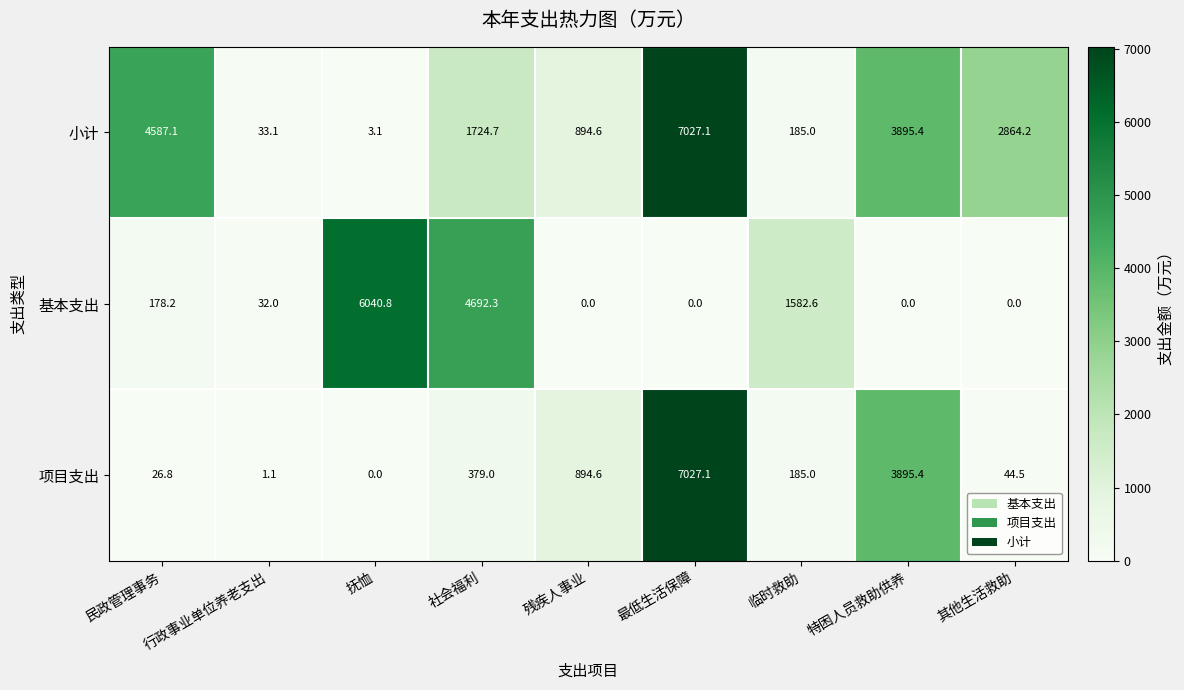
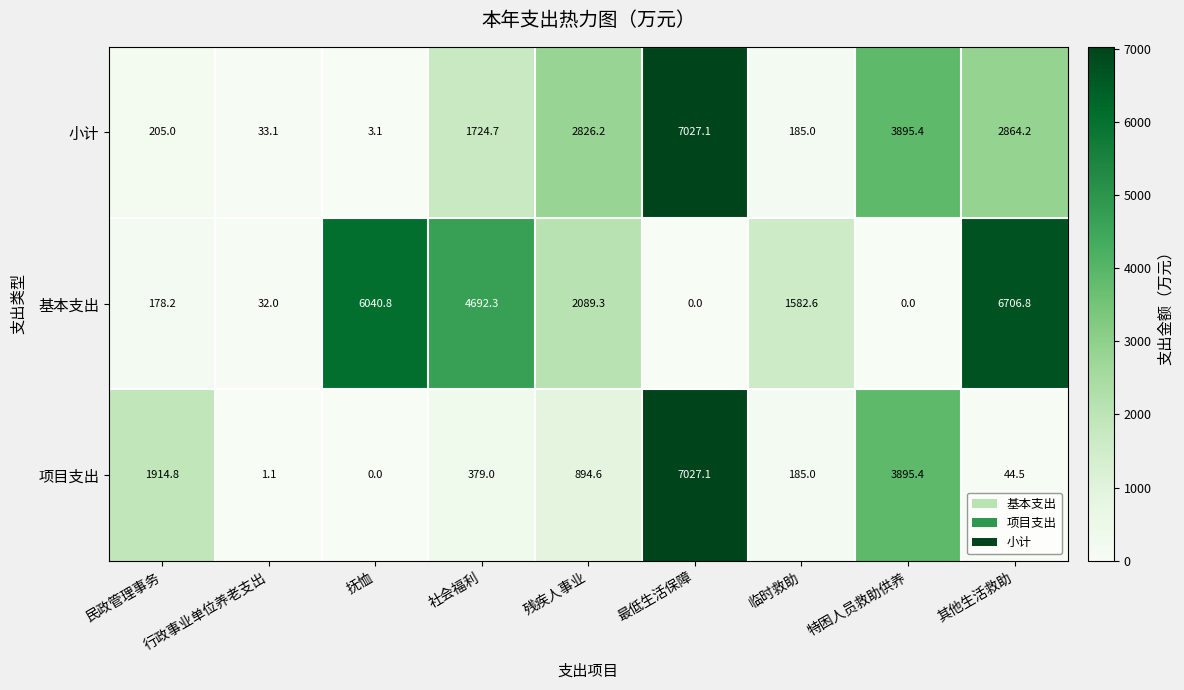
小计, 民政管理事务: 4587.1 -> 205.0
小计, 残疾人事业: 894.6 -> 2826.2
基本支出, 残疾人事业: 0.0 -> 2089.3
基本支出, 其他生活救助: 0.0 -> 6706.8
项目支出, 民政管理事务: 26.8 -> 1914.8
